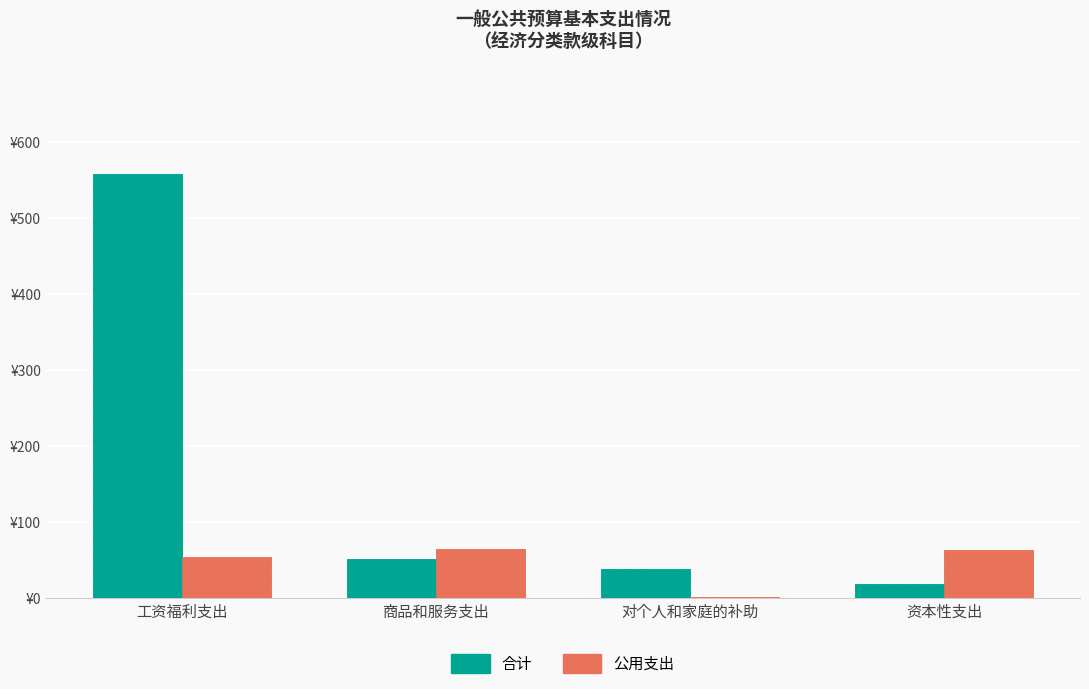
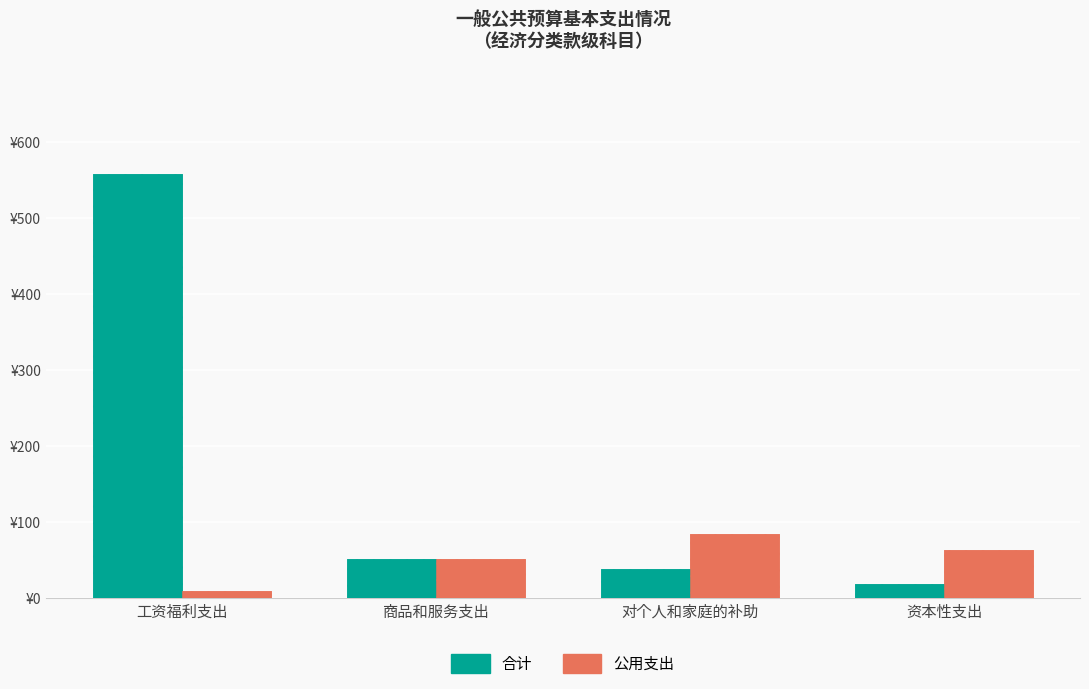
公用支出, 工资福利支出: ¥50 -> ¥10
公用支出, 商品和服务支出: ¥70 -> ¥50
公用支出, 对个人和家庭的补助: ¥0 -> ¥80
